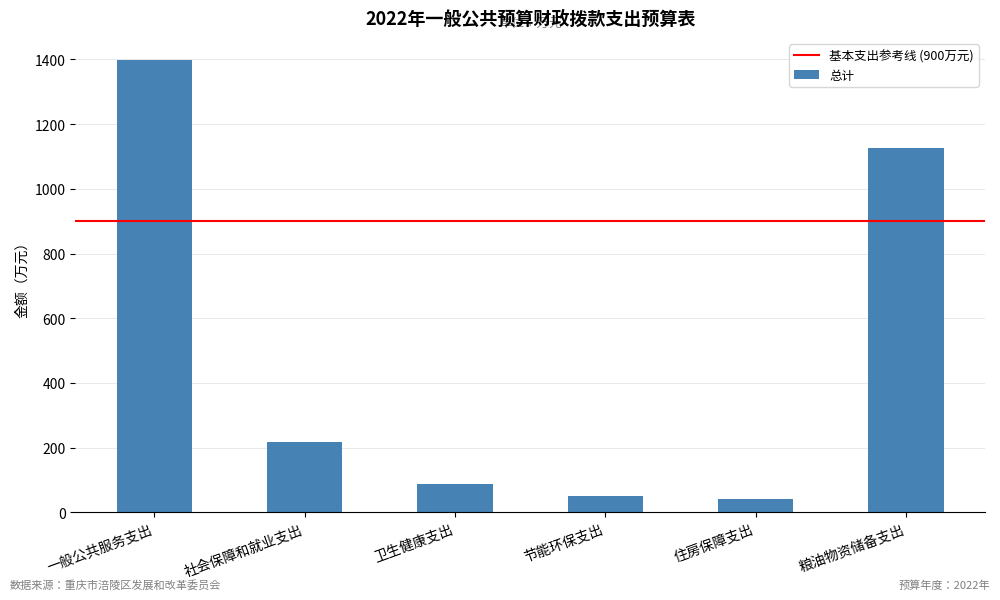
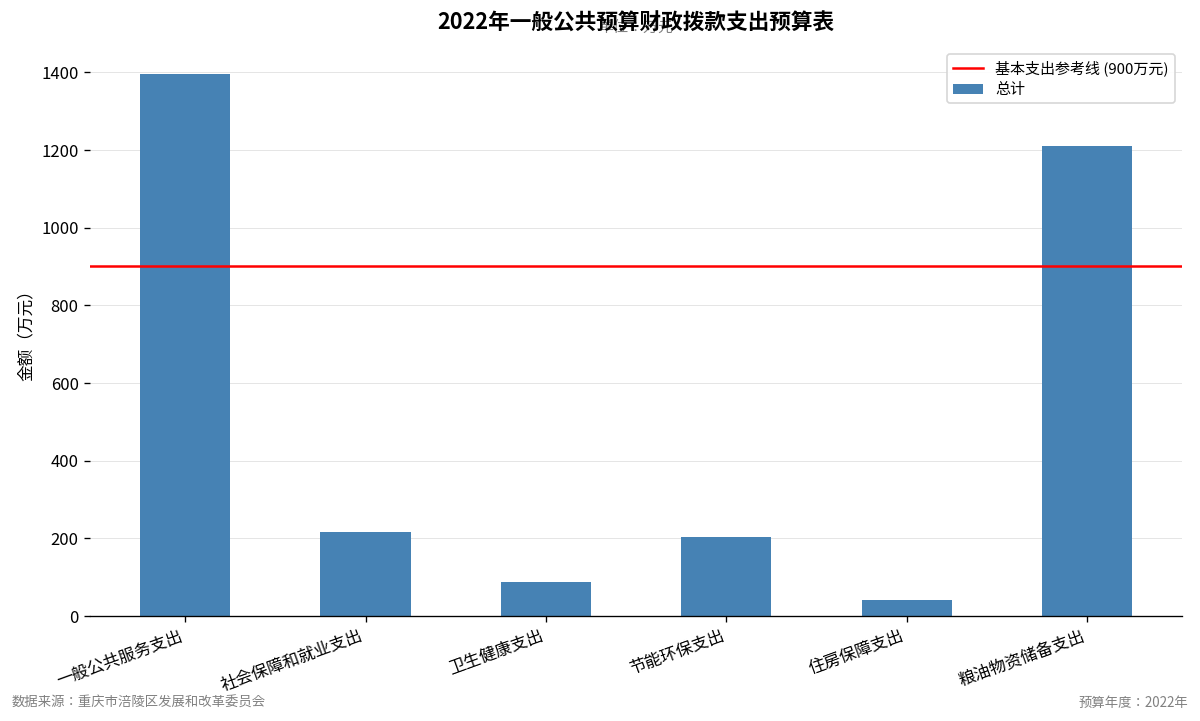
节能环保支出: 50 -> 200
粮油物资储备支出: 1130 -> 1210
